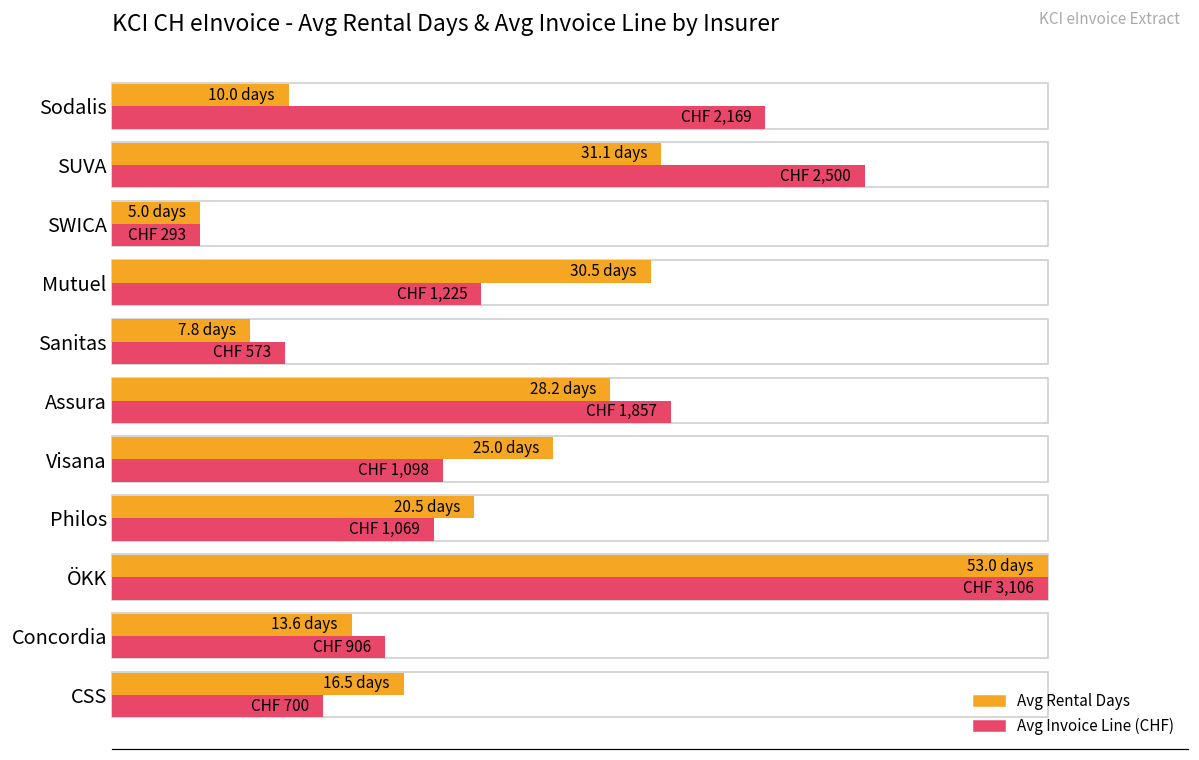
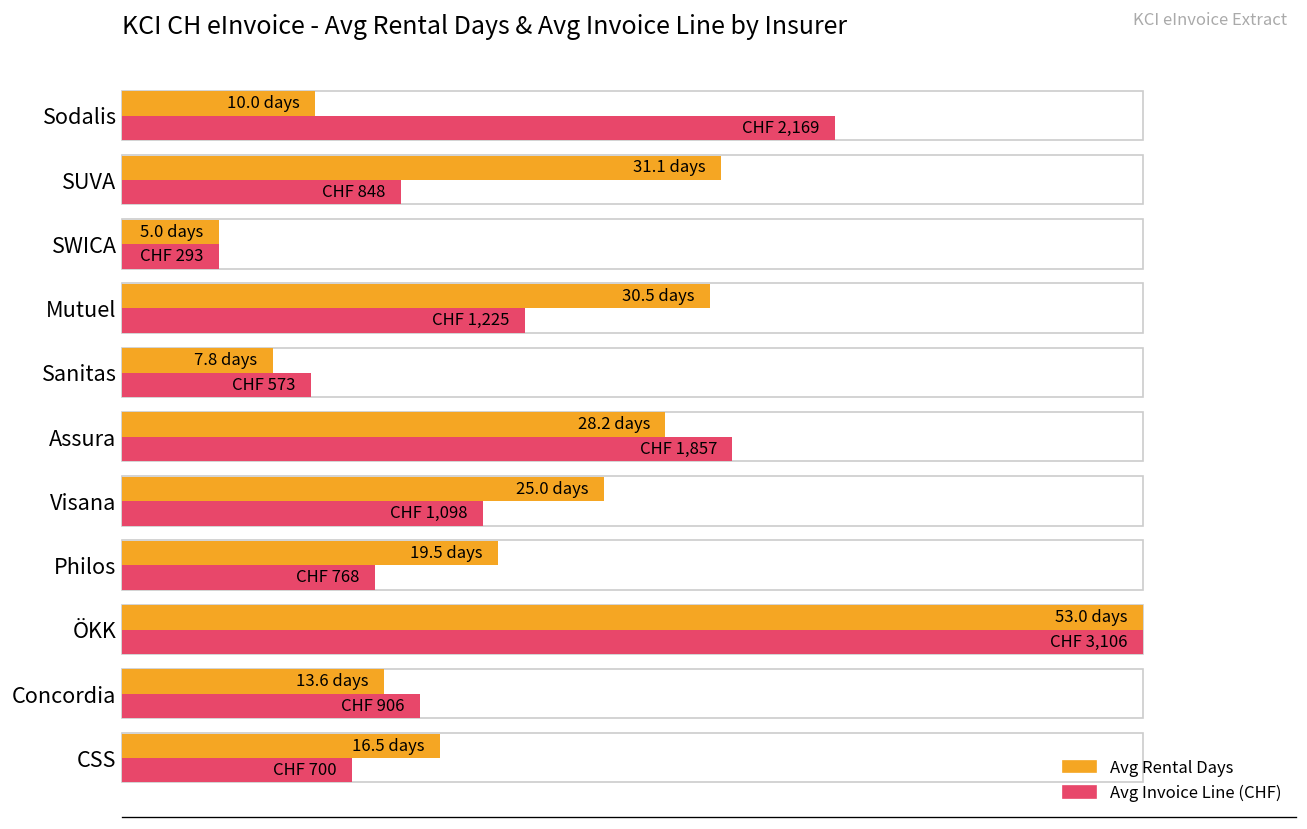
Avg Invoice Line (CHF), SUVA: 2,500 -> 848
Avg Rental Days, Philos: 20.5 -> 19.5
Avg Invoice Line (CHF), Philos: 1,069 -> 768
